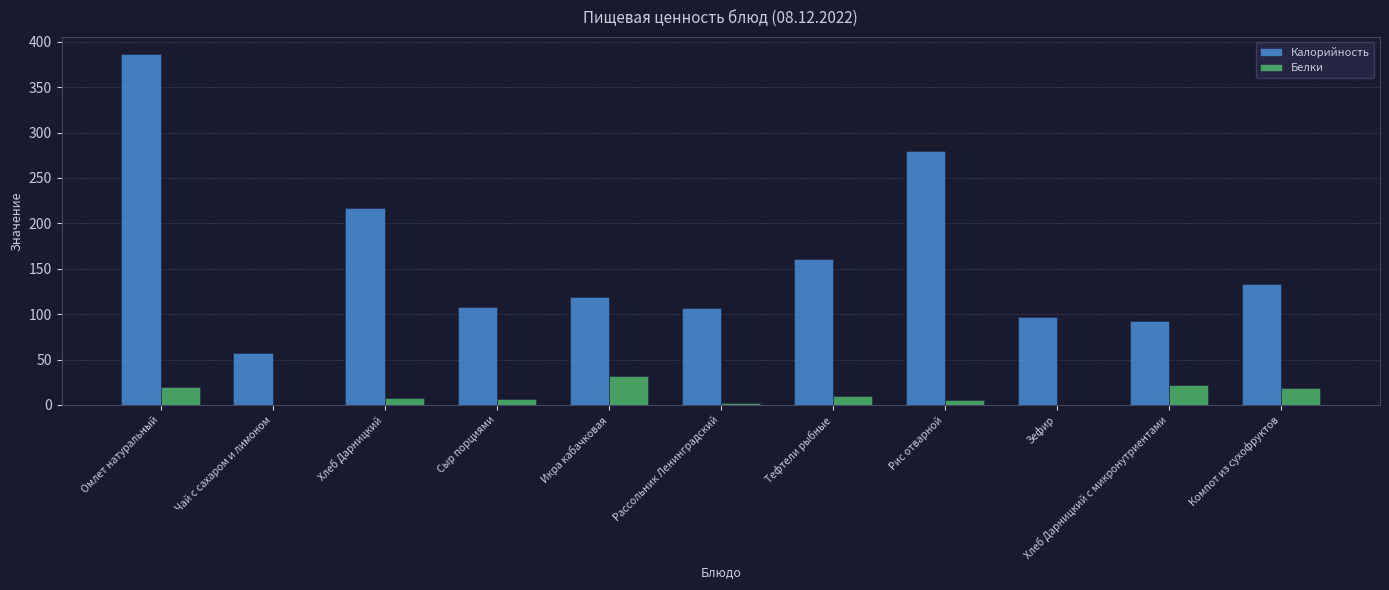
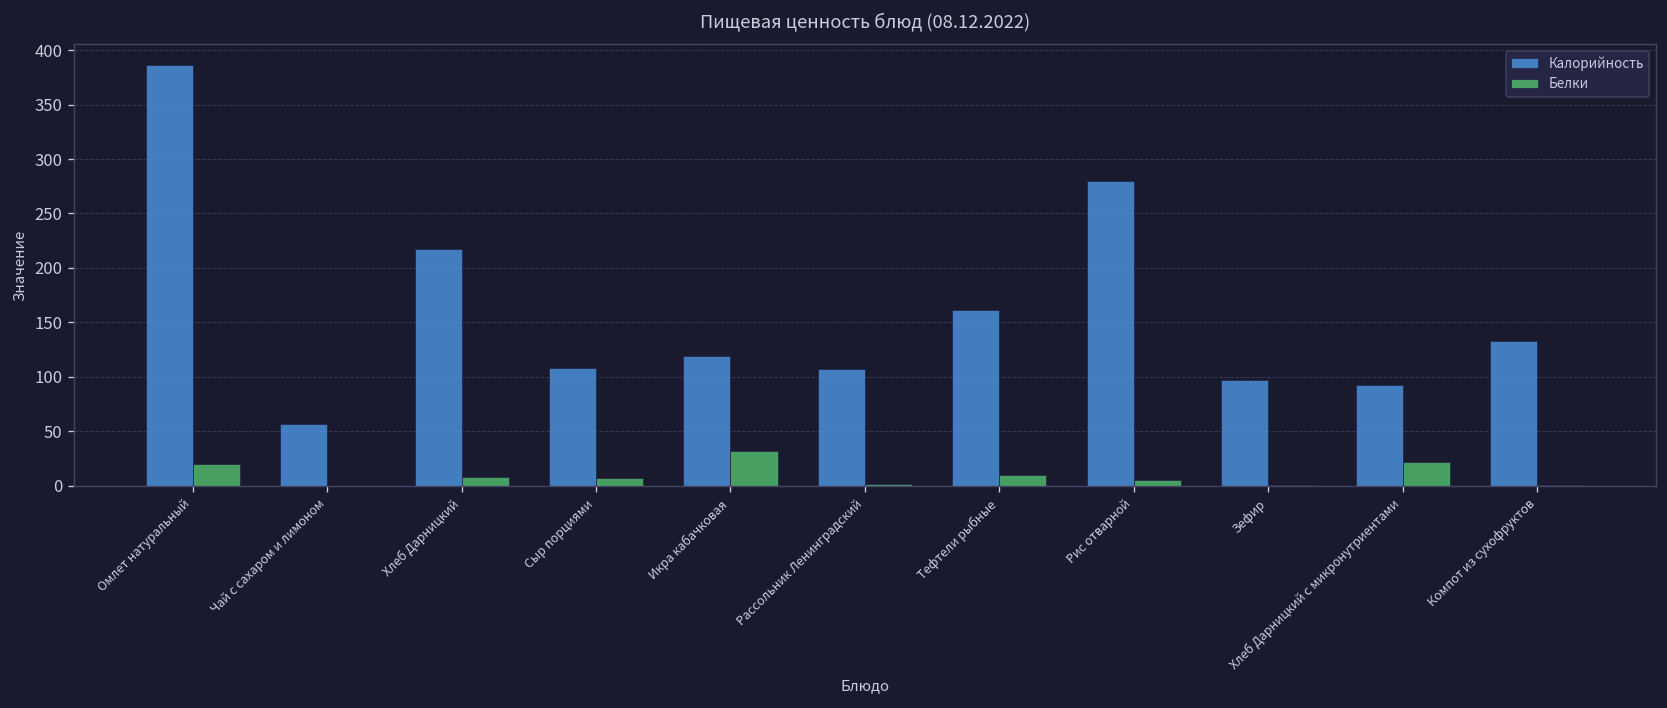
Белки, Компот из сухофруктов: 20 -> 0
